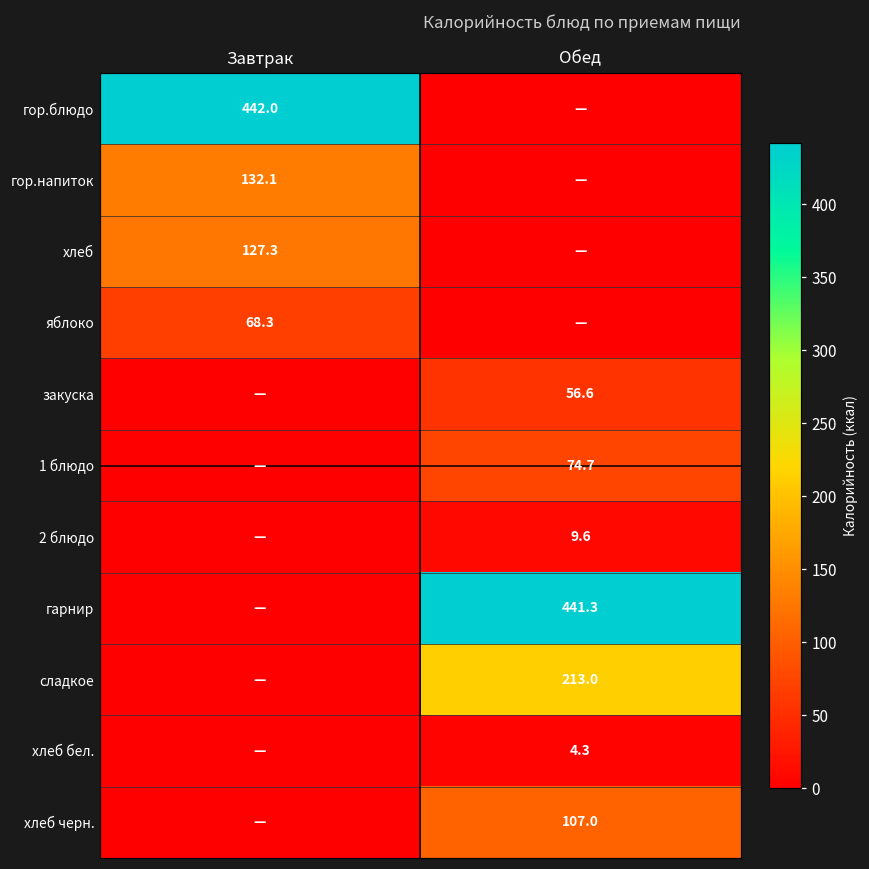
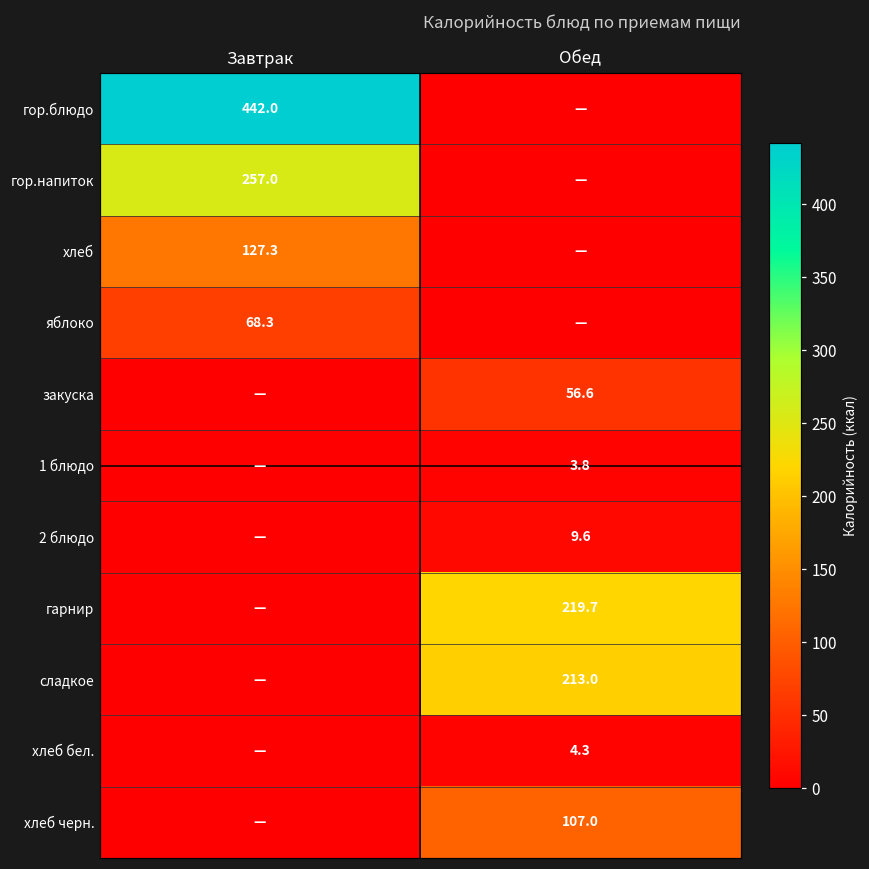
гор.напиток, Завтрак: 132.1 -> 257.0
1 блюдо, Обед: 74.7 -> 3.8
гарнир, Обед: 441.3 -> 219.7
